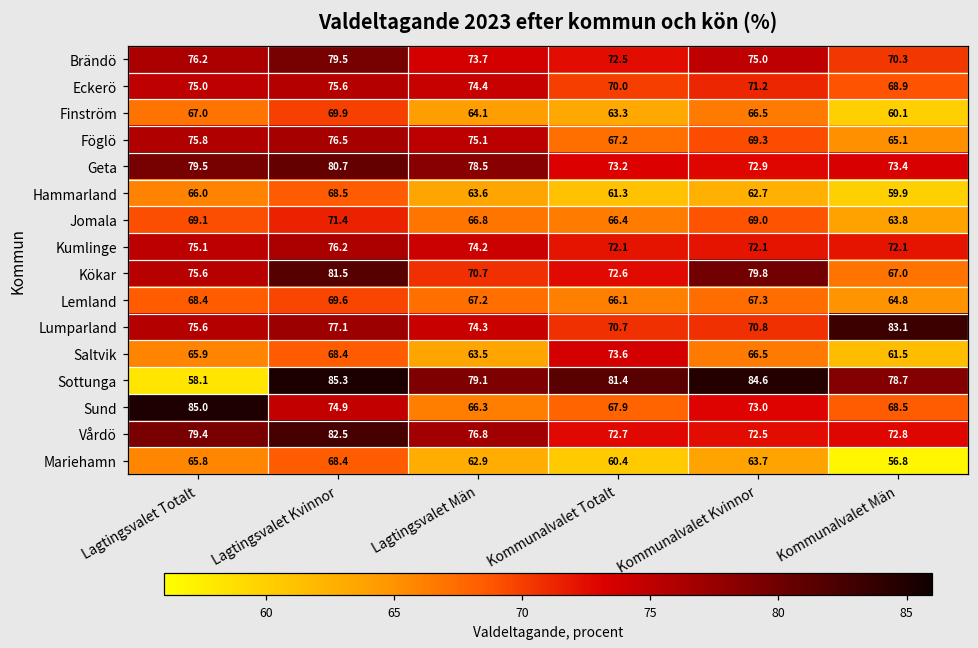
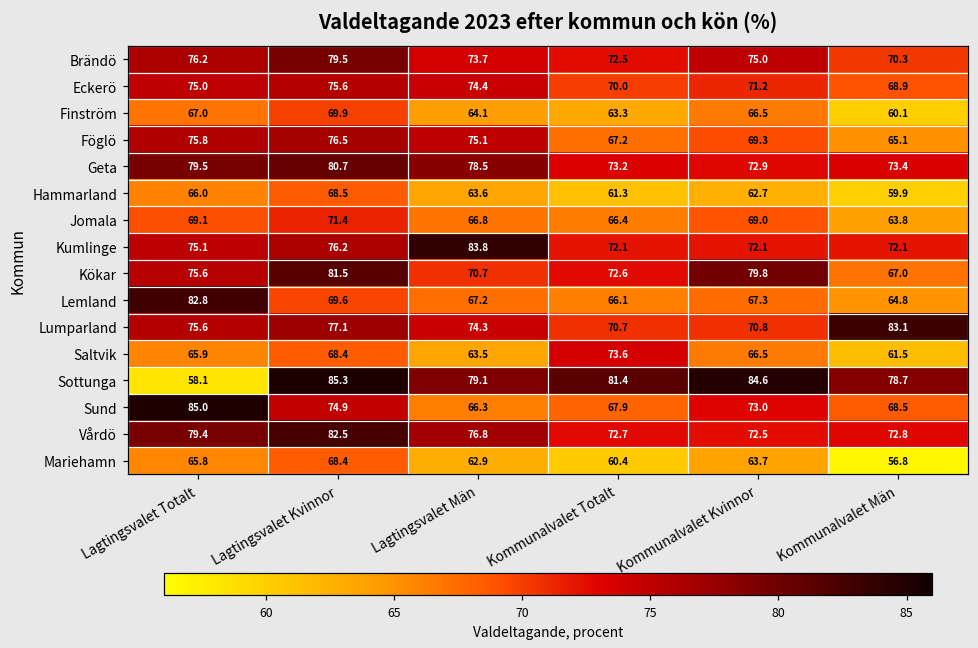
Kumlinge, Lagtingsvalet Män: 74.2 -> 83.8
Lemland, Lagtingsvalet Totalt: 68.4 -> 82.8
